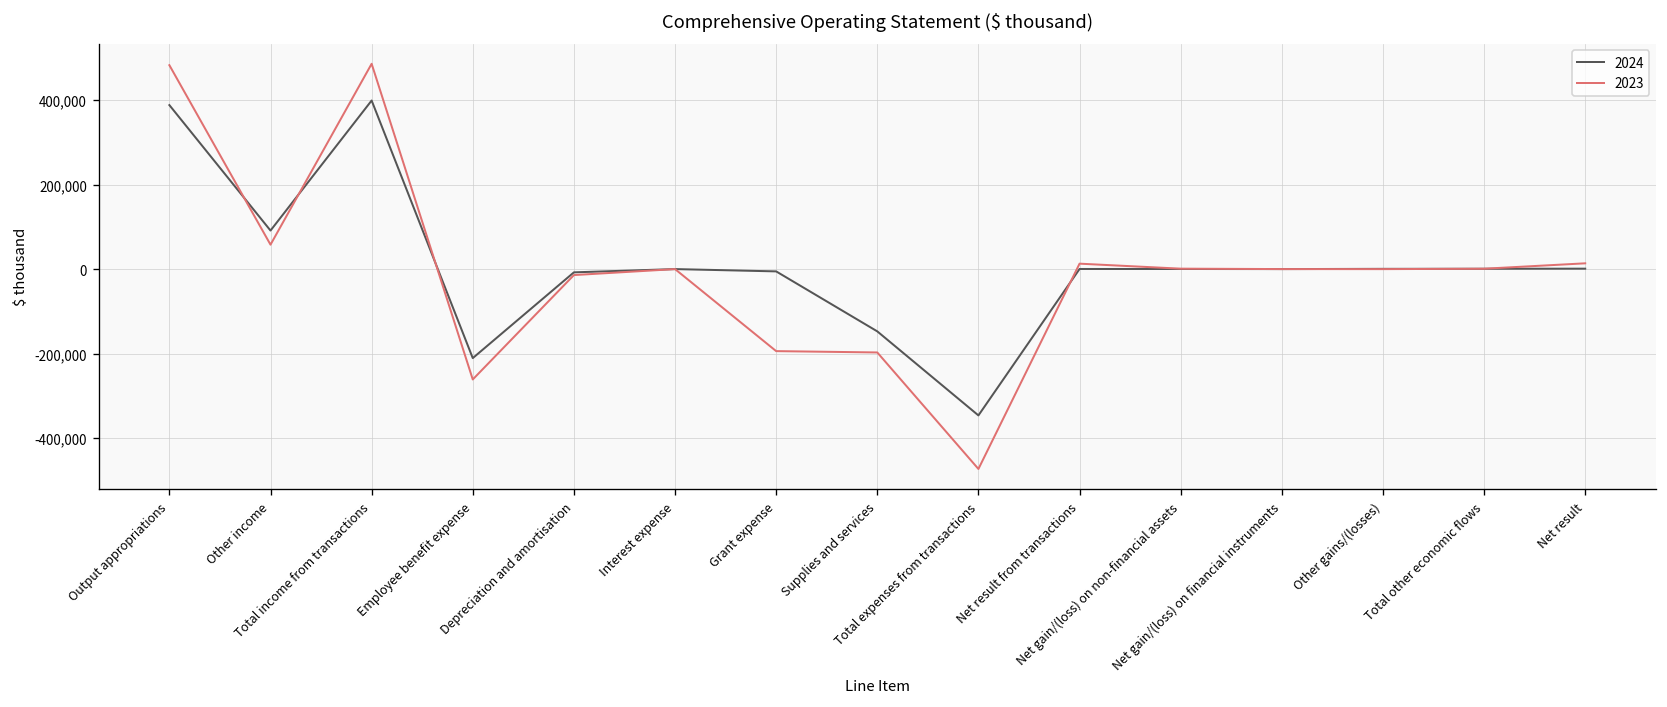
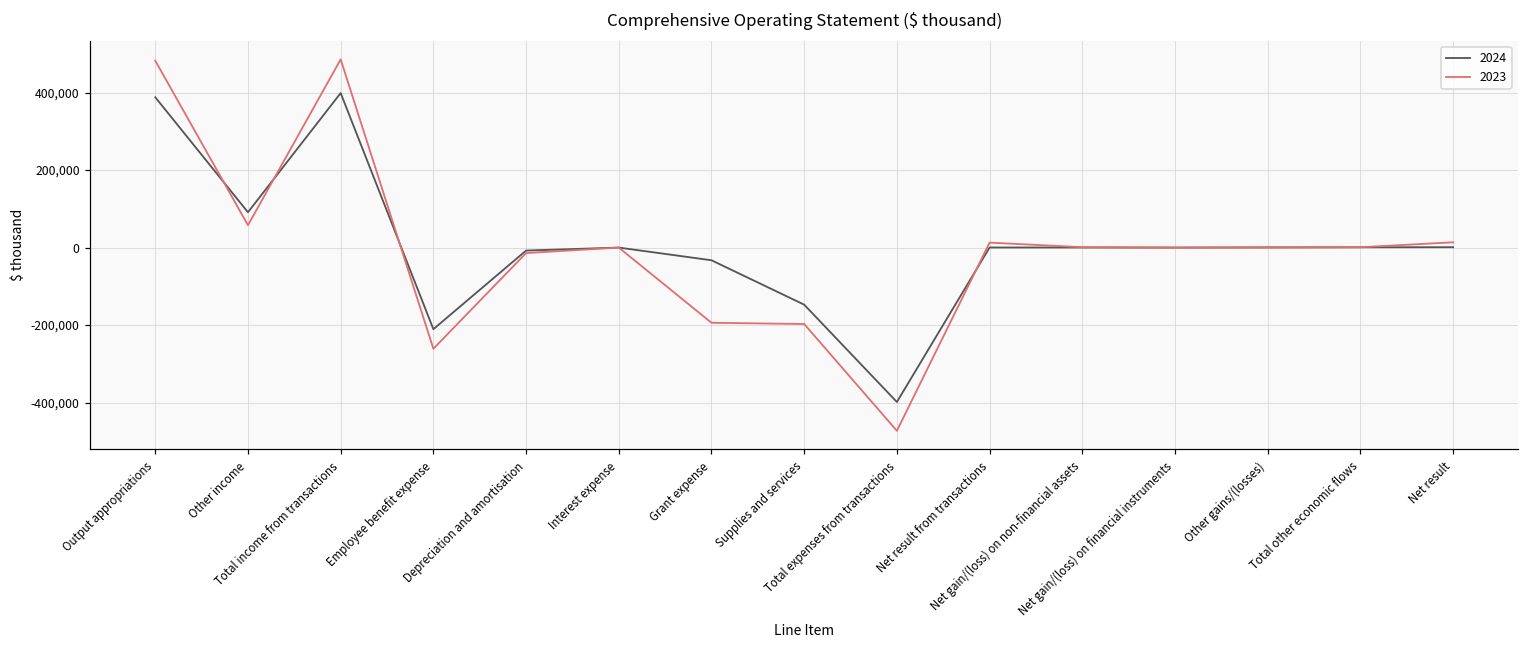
2024, Grant expense: -10,000 -> -30,000
2024, Total expenses from transactions: -350,000 -> -400,000
